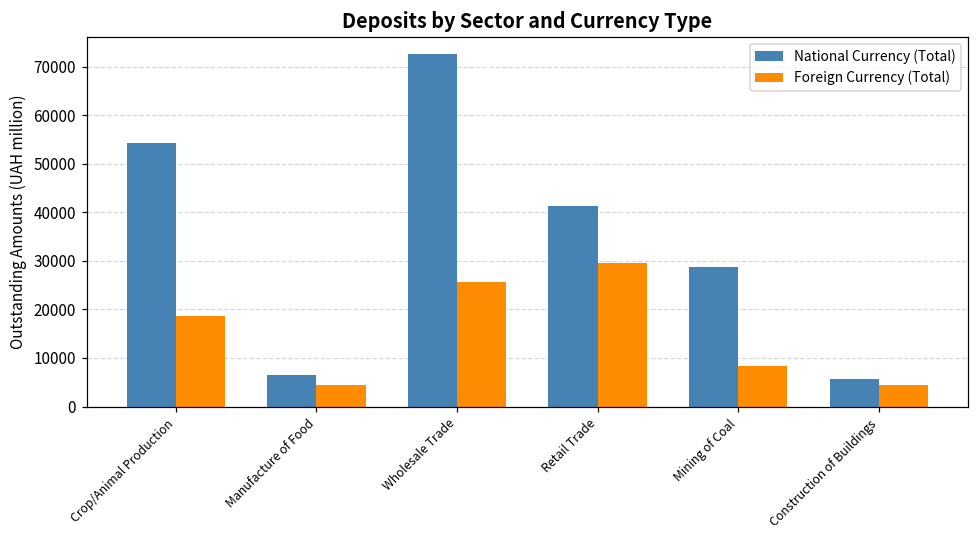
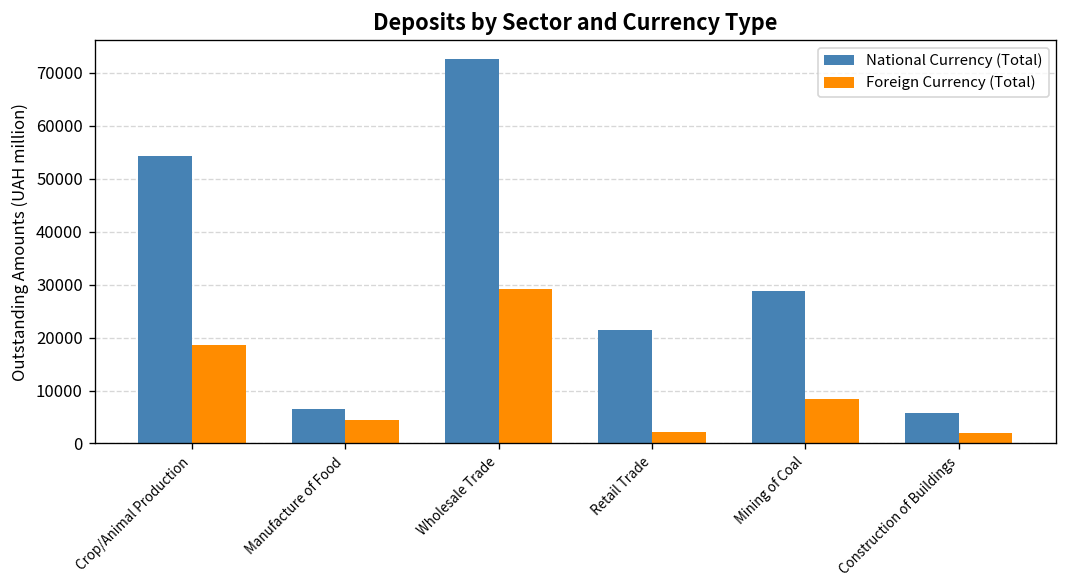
Foreign Currency (Total), Wholesale Trade: 26000 -> 29000
National Currency (Total), Retail Trade: 41000 -> 21000
Foreign Currency (Total), Retail Trade: 29000 -> 2000
Foreign Currency (Total), Construction of Buildings: 4000 -> 2000
